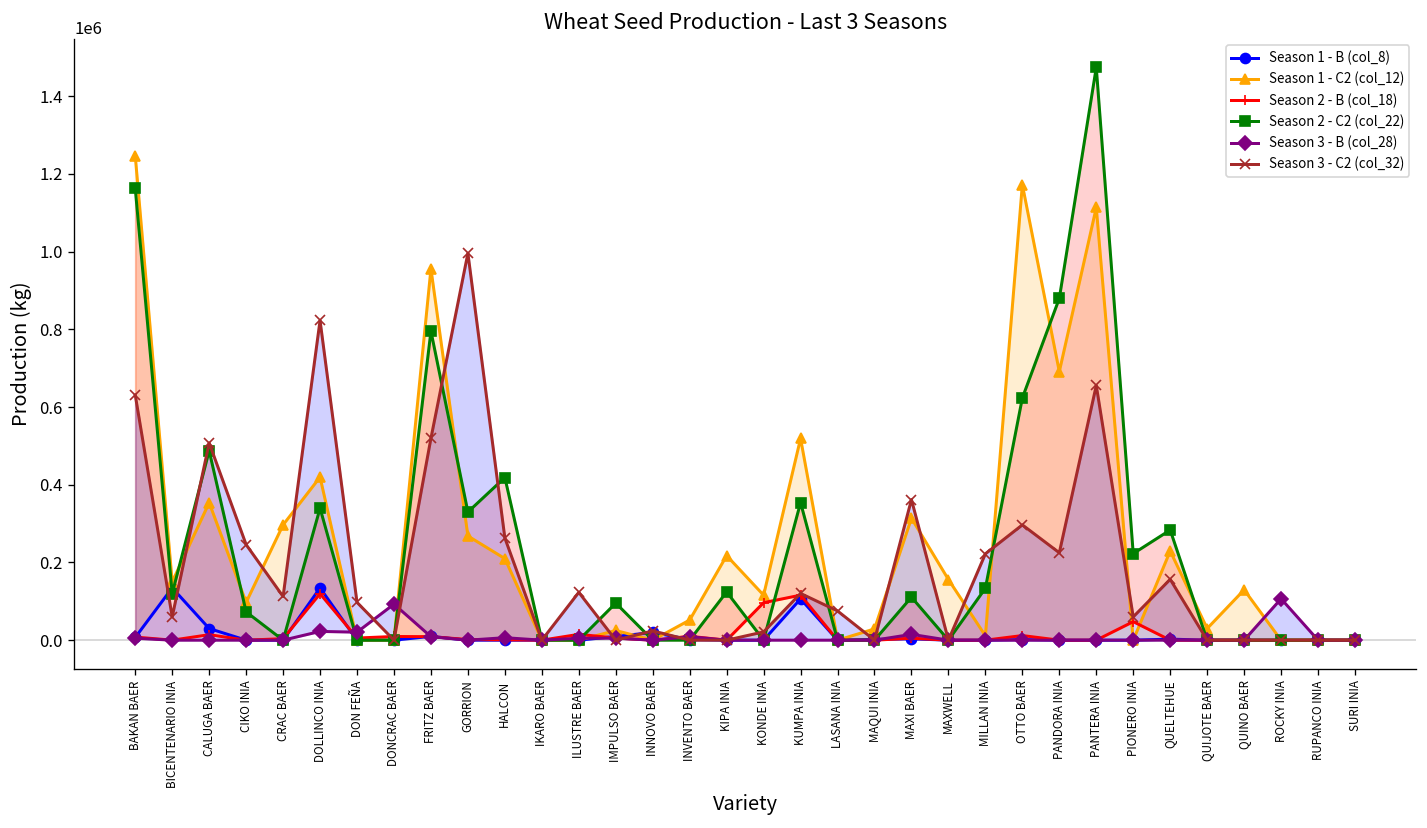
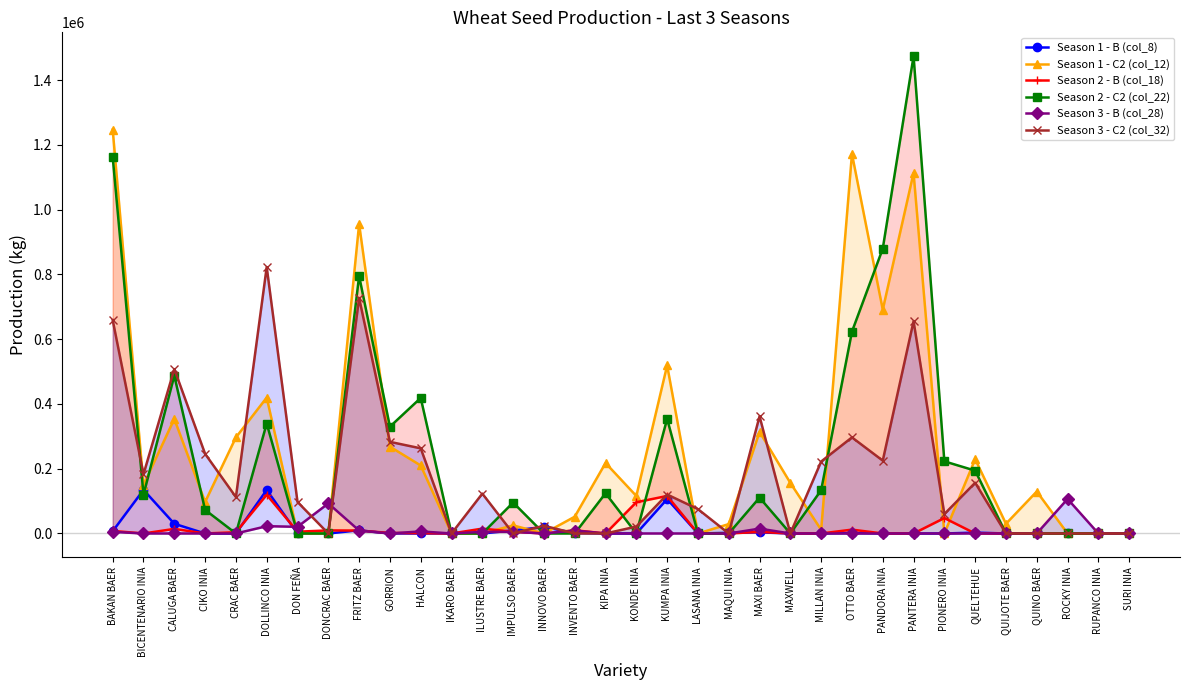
Season 3 - C2 (col_32), BAKAN BAER: 630000 -> 660000
Season 3 - C2 (col_32), BICENTENARIO INIA: 60000 -> 180000
Season 3 - C2 (col_32), FRITZ BAER: 520000 -> 730000
Season 3 - C2 (col_32), GORRION: 1000000 -> 280000
Season 2 - C2 (col_22), QUELTEHUE: 280000 -> 190000
